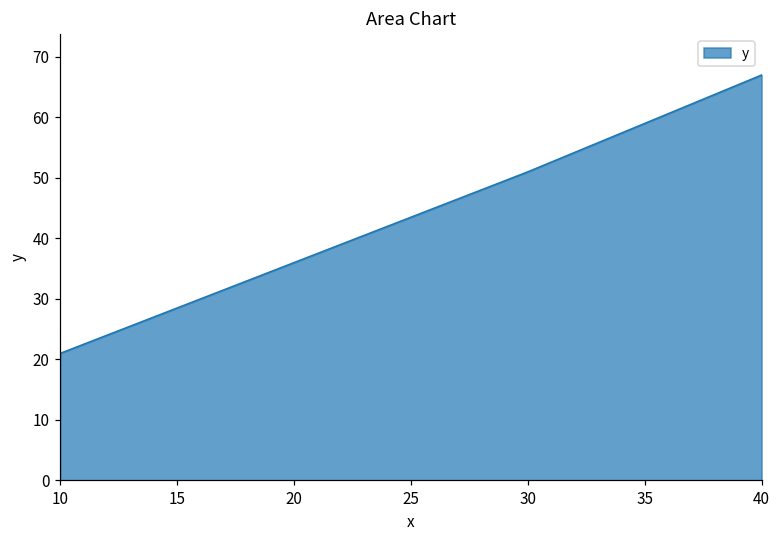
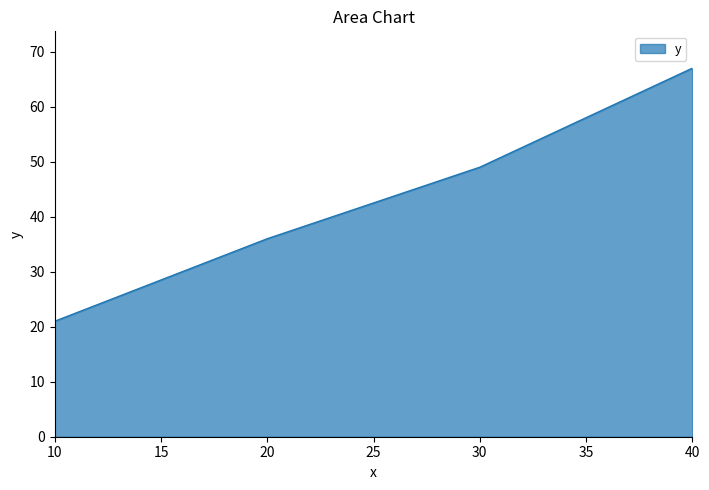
30: 51 -> 49
